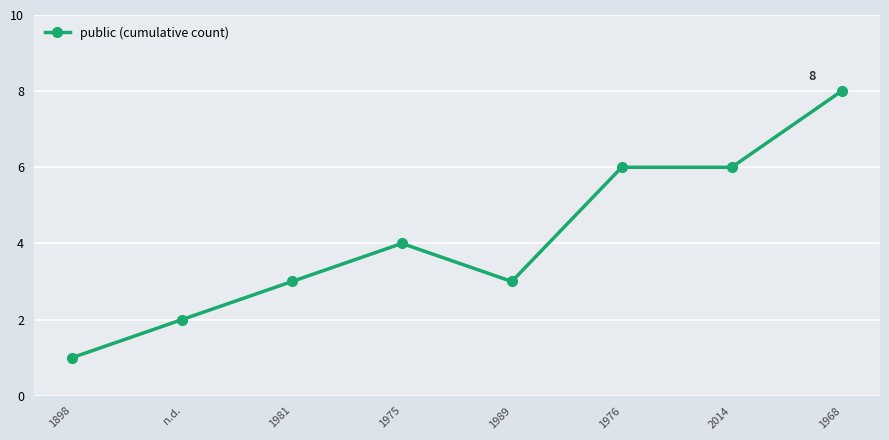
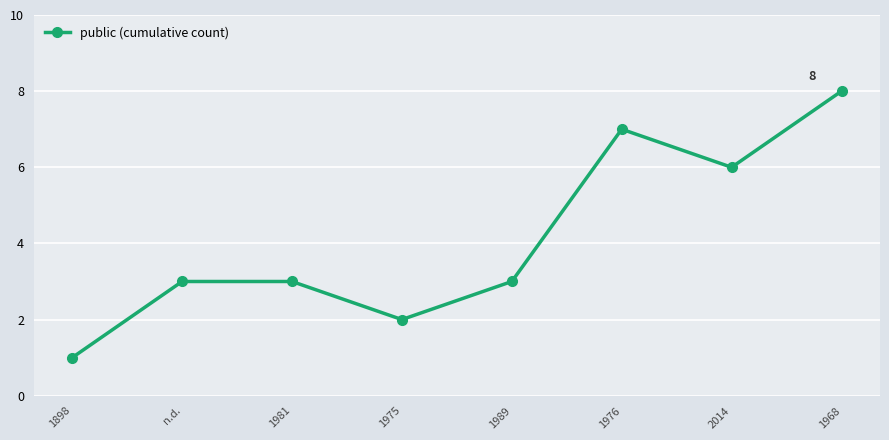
n.d.: 2 -> 3
1975: 4 -> 2
1976: 6 -> 7
